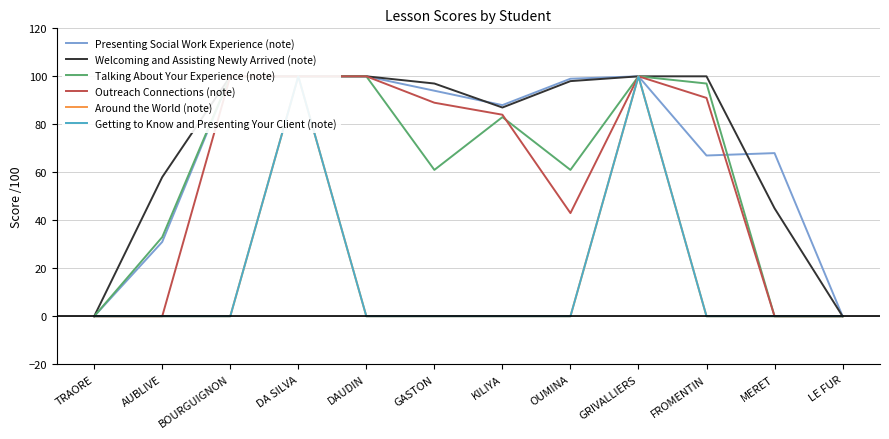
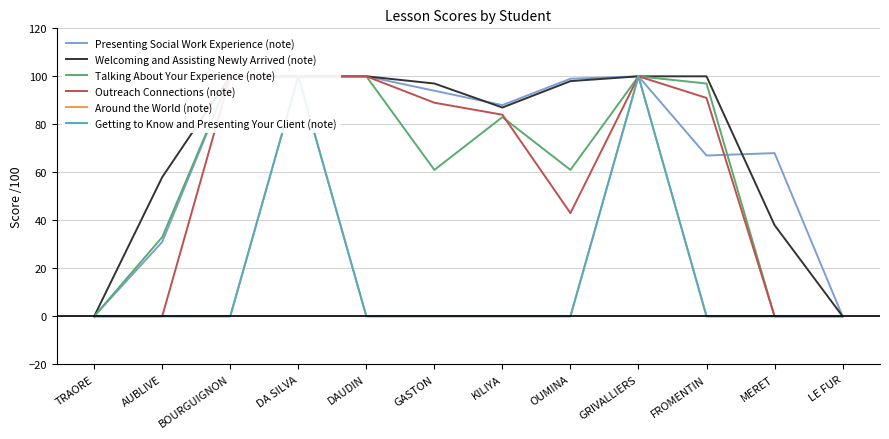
Welcoming and Assisting Newly Arrived (note), MERET: 45 -> 38
